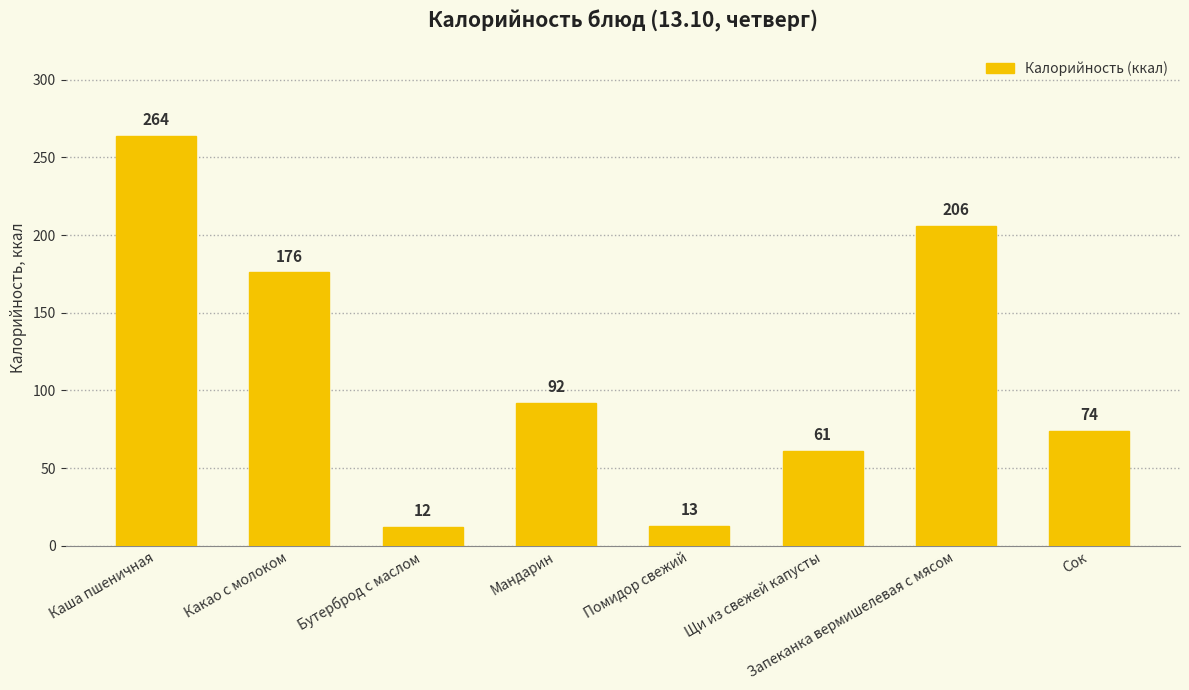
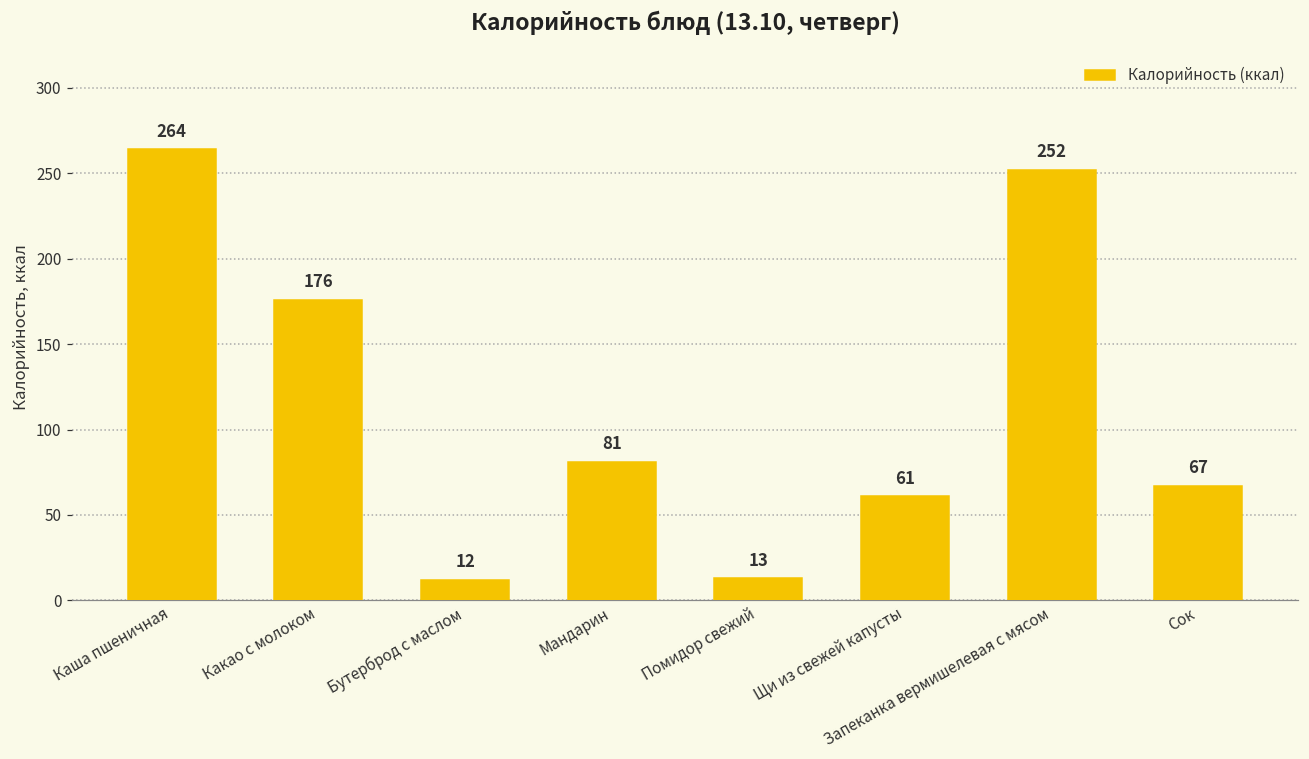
Мандарин: 92 -> 81
Запеканка вермишелевая с мясом: 206 -> 252
Сок: 74 -> 67
